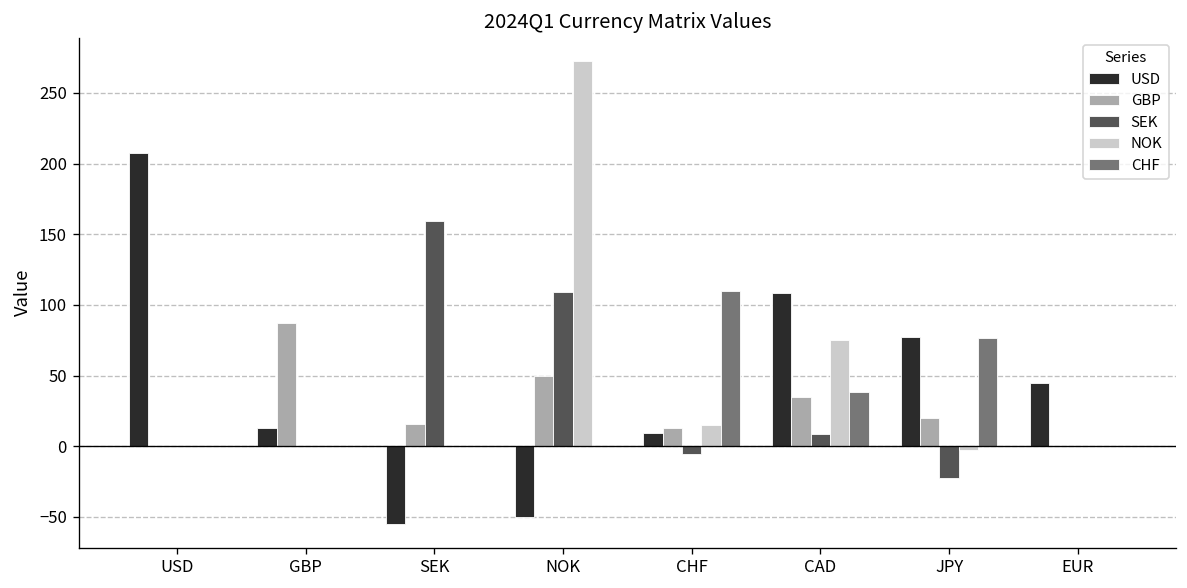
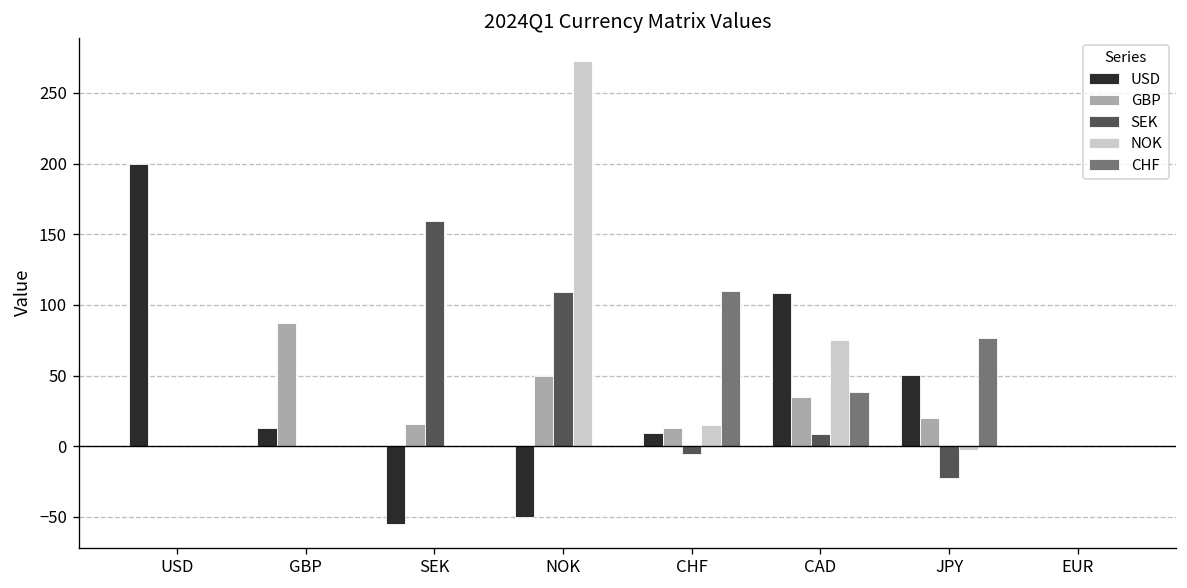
USD, USD: 208 -> 200
USD, JPY: 77 -> 50
USD, EUR: 45 -> 1
